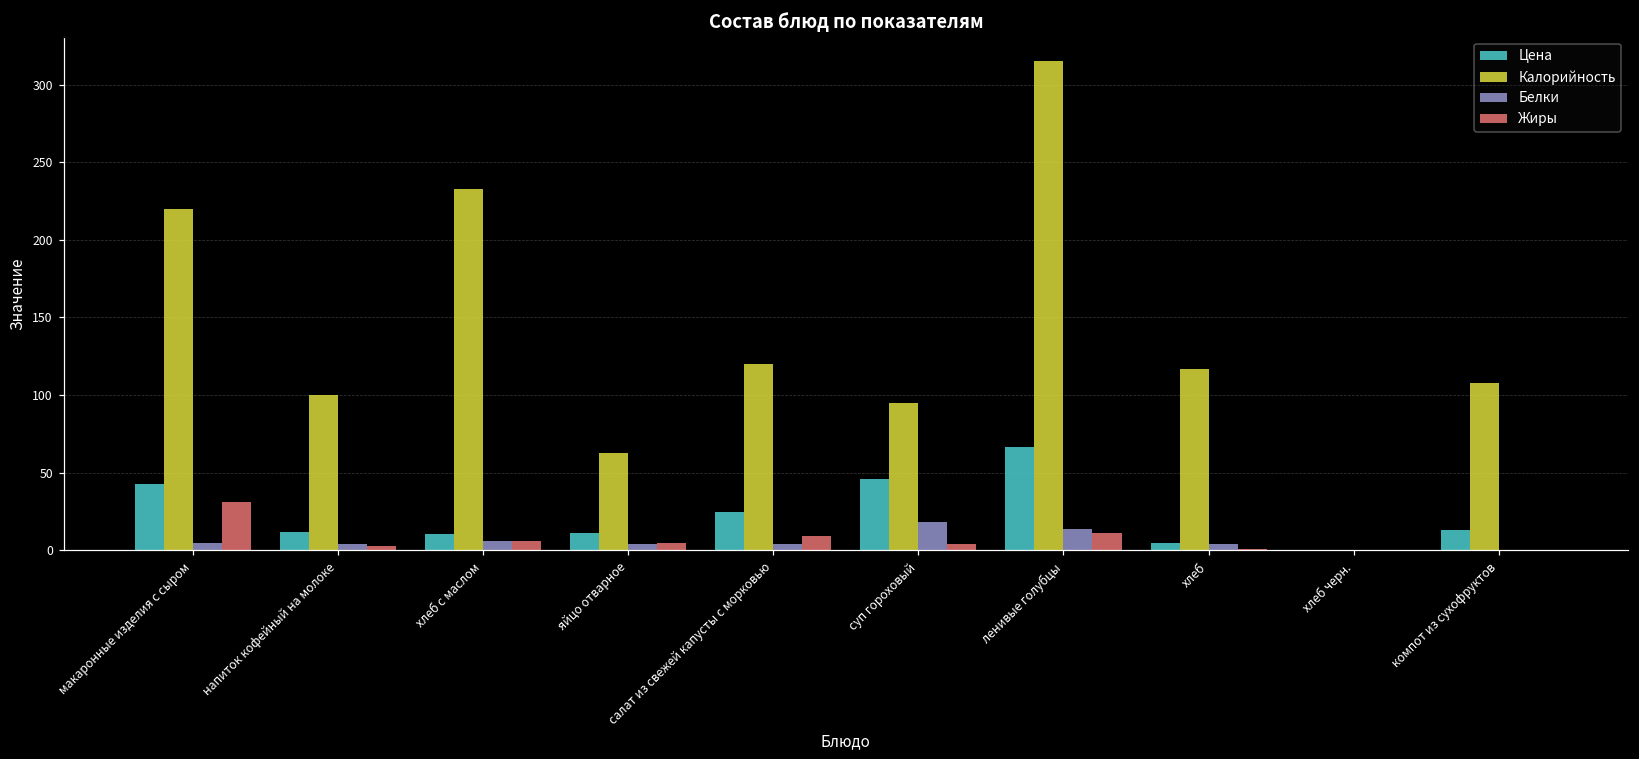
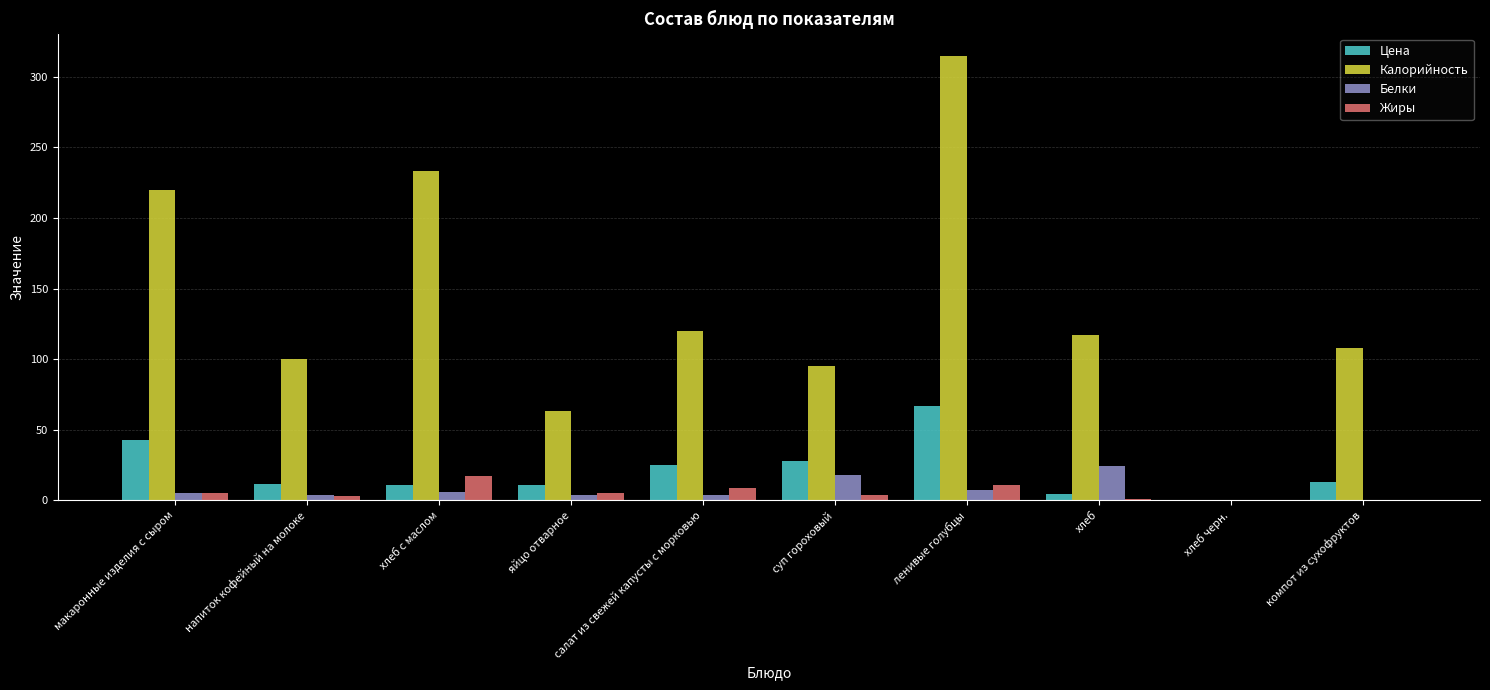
Жиры, макаронные изделия с сыром: 31 -> 5
Жиры, хлеб с маслом: 6 -> 17
Цена, суп гороховый: 46 -> 28
Белки, ленивые голубцы: 14 -> 7
Белки, хлеб: 4 -> 24
